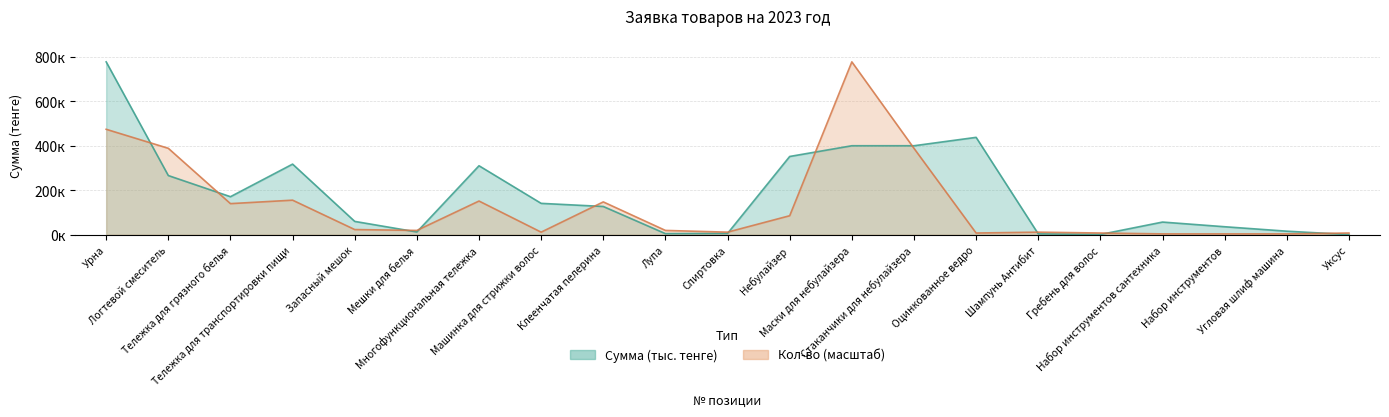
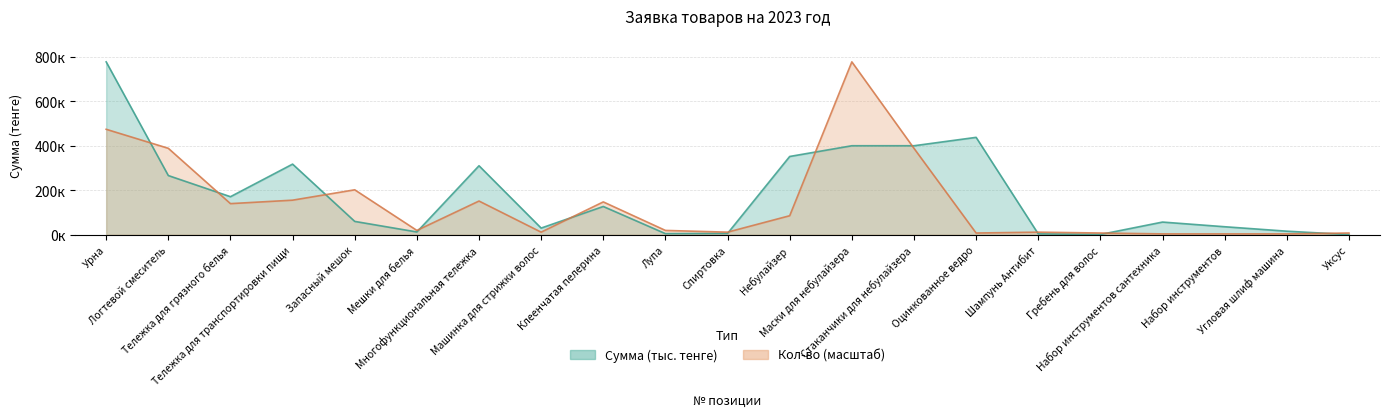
Кол-во (масштаб), Запасный мешок: 20к -> 200к
Сумма (тыс. тенге), Машинка для стрижки волос: 140к -> 30к
